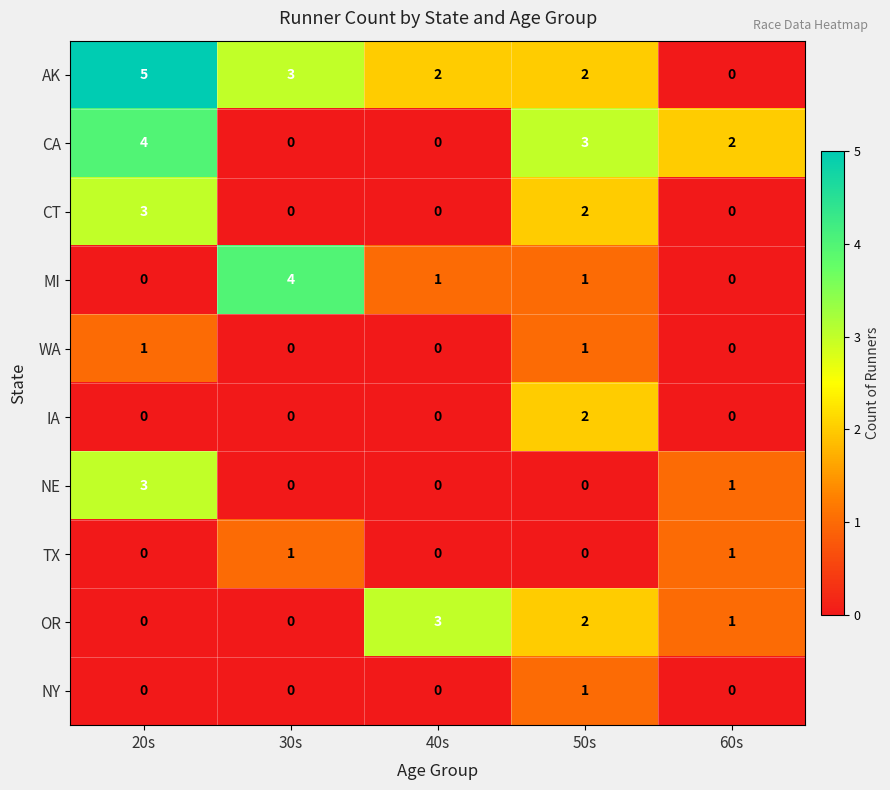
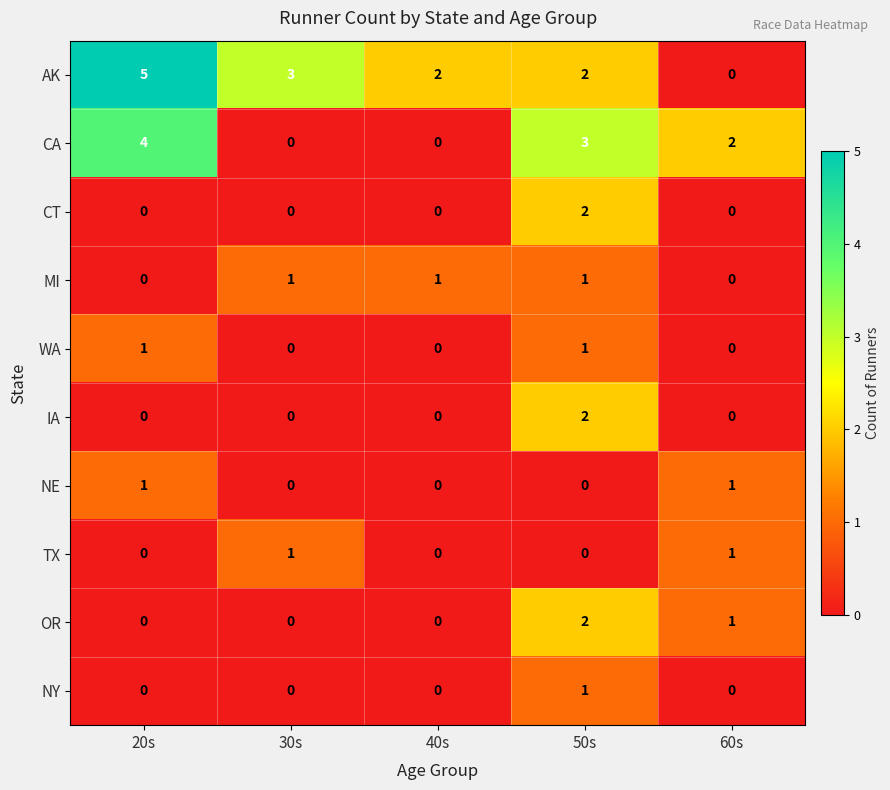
CT, 20s: 3 -> 0
MI, 30s: 4 -> 1
NE, 20s: 3 -> 1
OR, 40s: 3 -> 0
